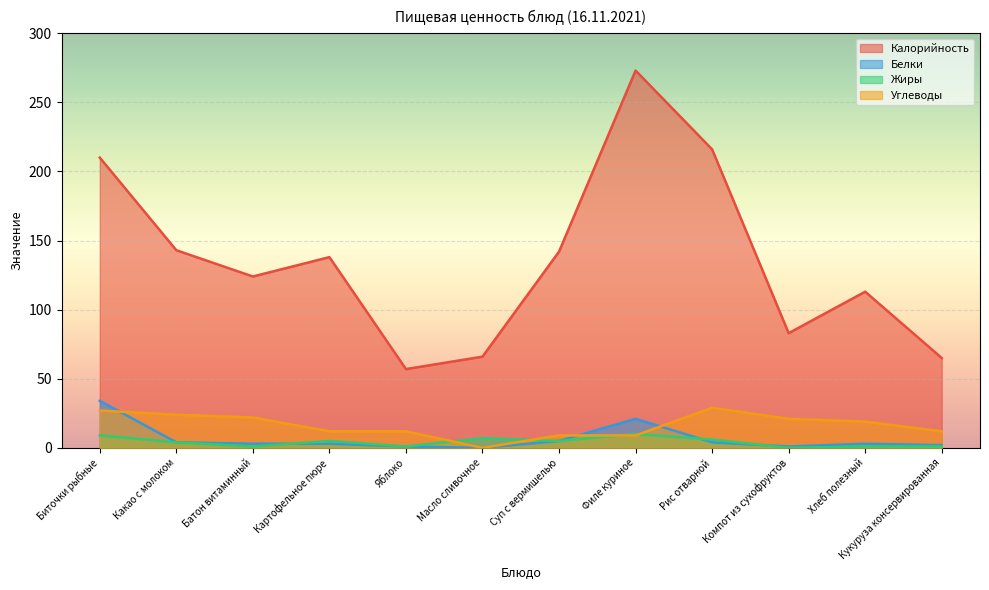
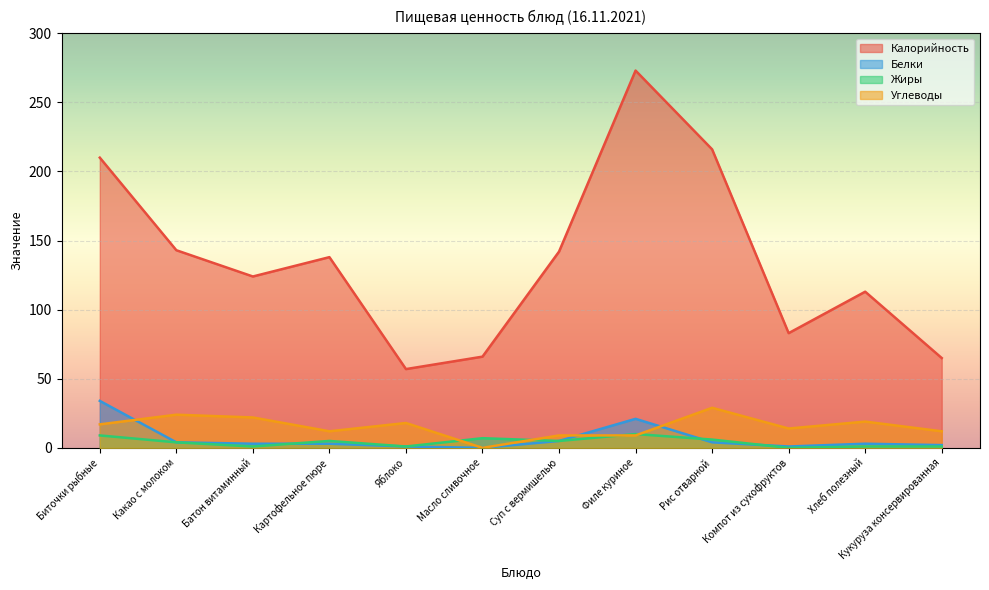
Углеводы, Биточки рыбные: 27 -> 17
Углеводы, Яблоко: 12 -> 18
Углеводы, Компот из сухофруктов: 21 -> 14
